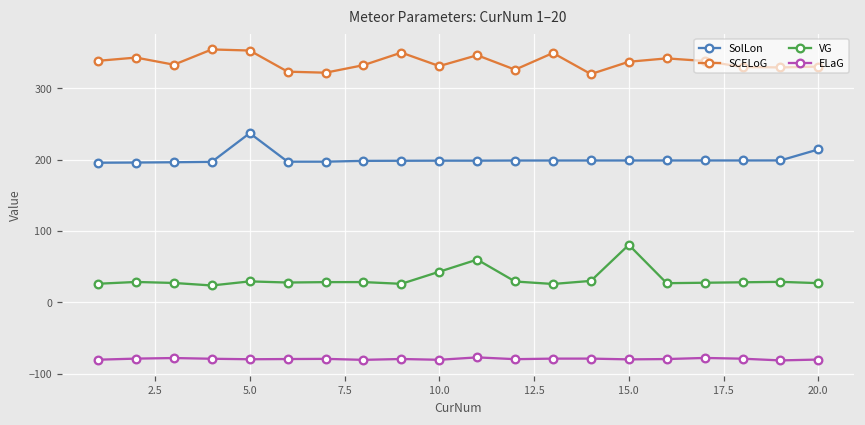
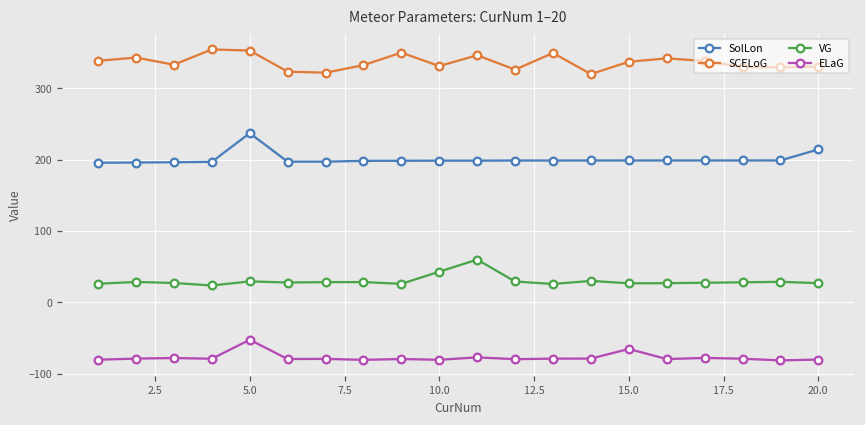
ELaG, 5.0: -80 -> -50
VG, 15.0: 80 -> 30
ELaG, 15.0: -80 -> -70
